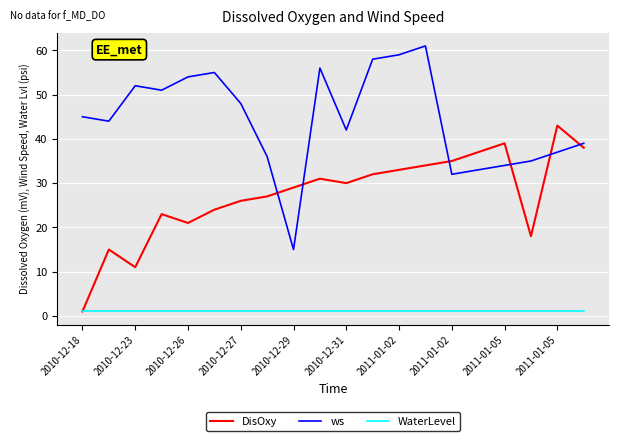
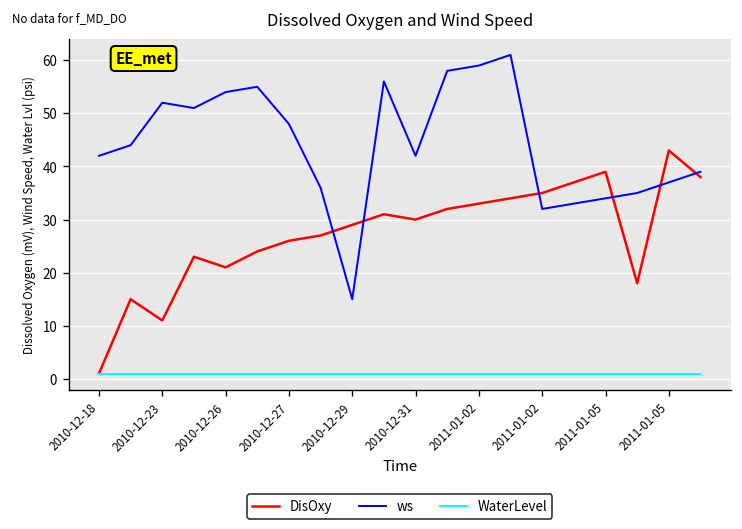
ws, 2010-12-18: 45 -> 42
